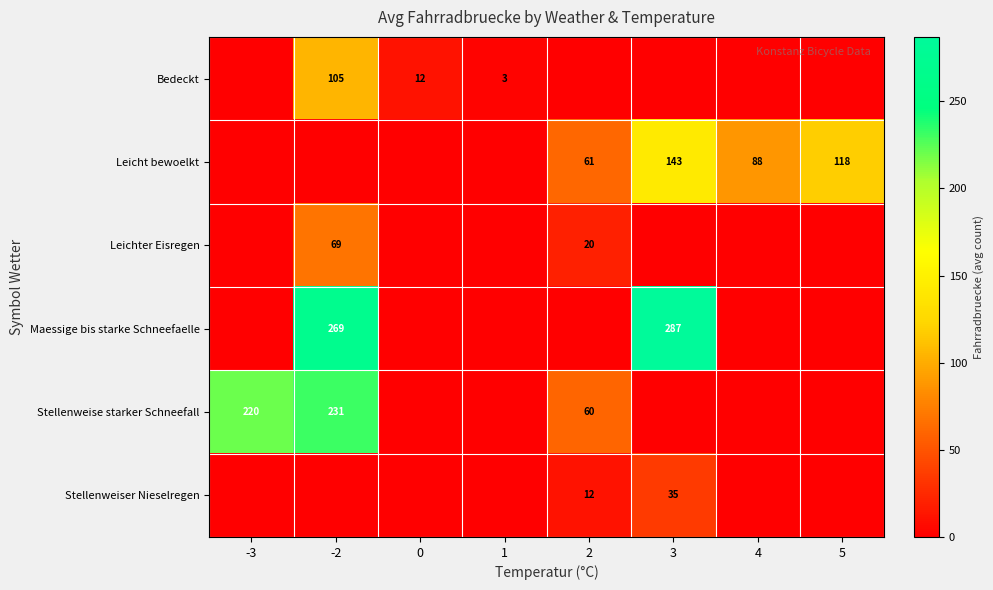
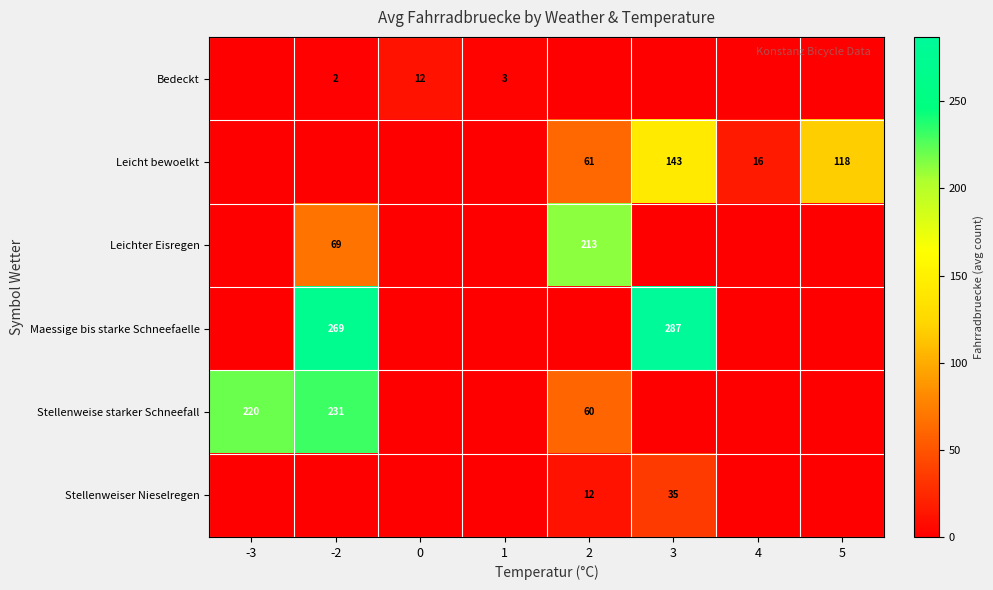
Bedeckt, -2: 105 -> 2
Leicht bewoelkt, 4: 88 -> 16
Leichter Eisregen, 2: 20 -> 213
